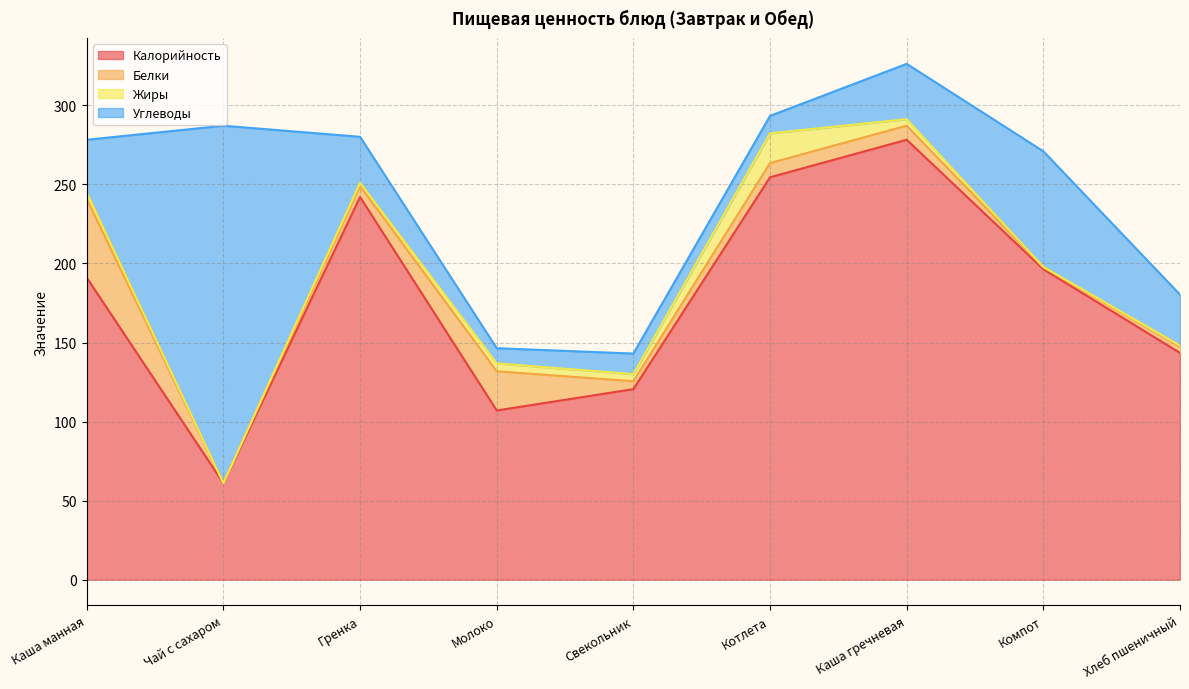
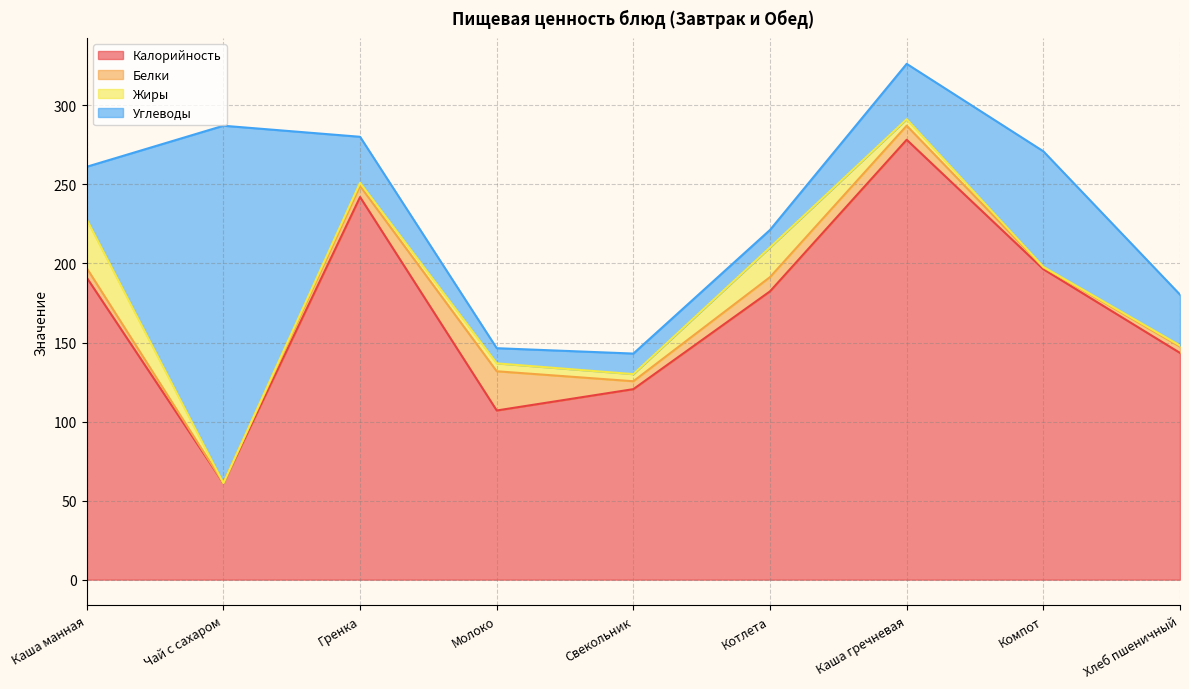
Белки, Каша манная: 50 -> 6
Жиры, Каша манная: 4 -> 31
Калорийность, Котлета: 254 -> 182
